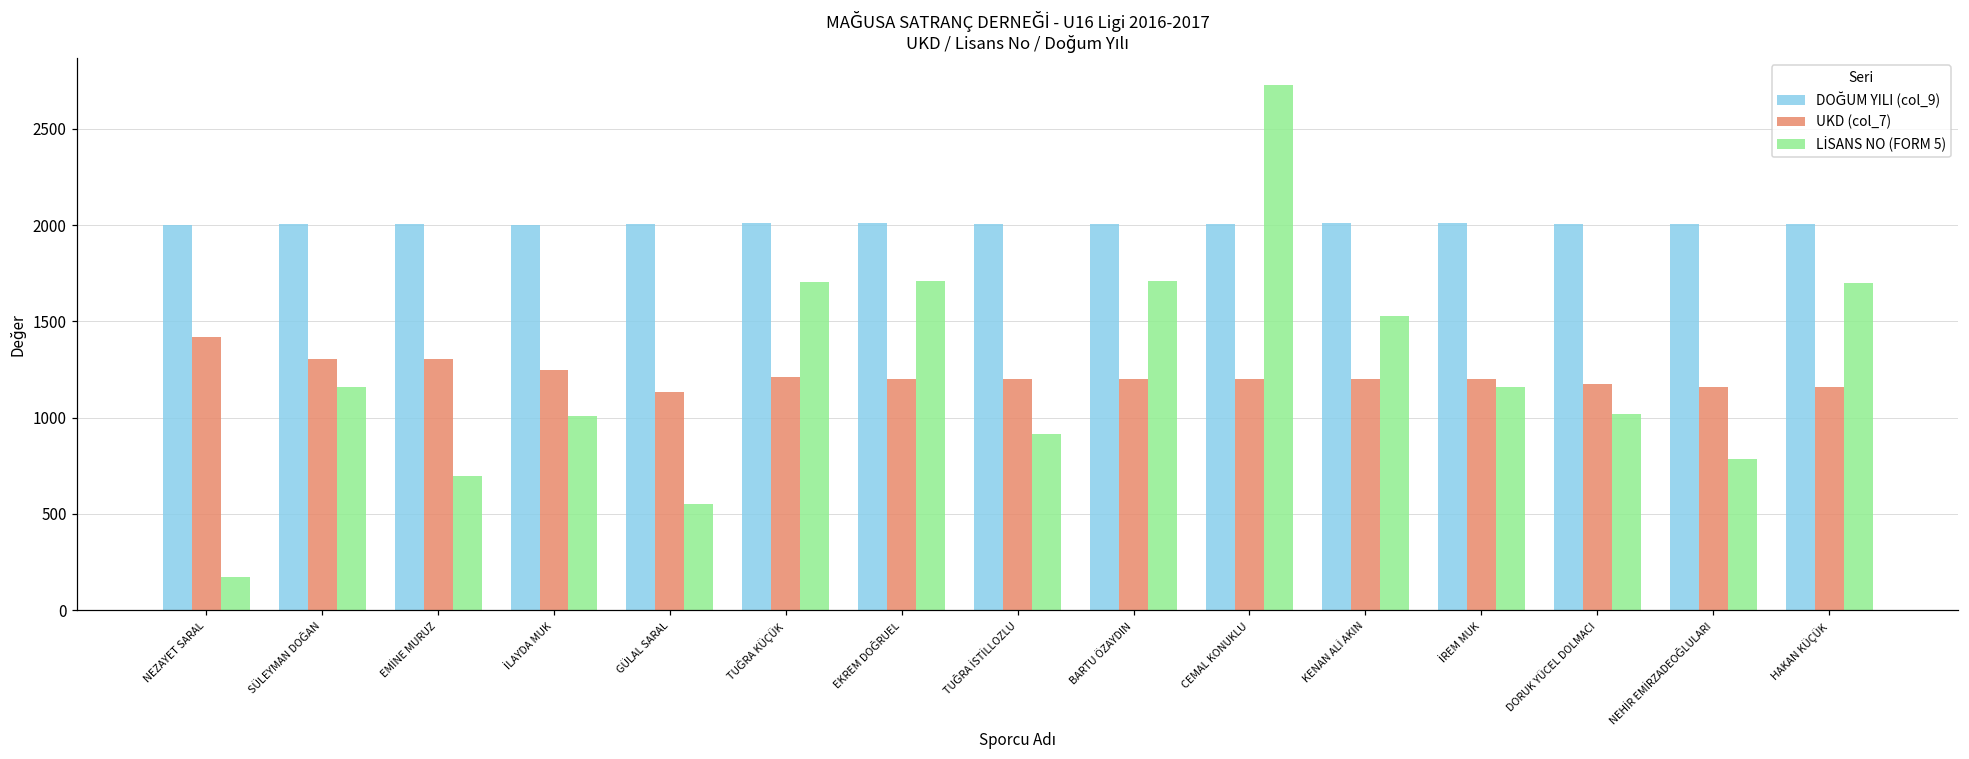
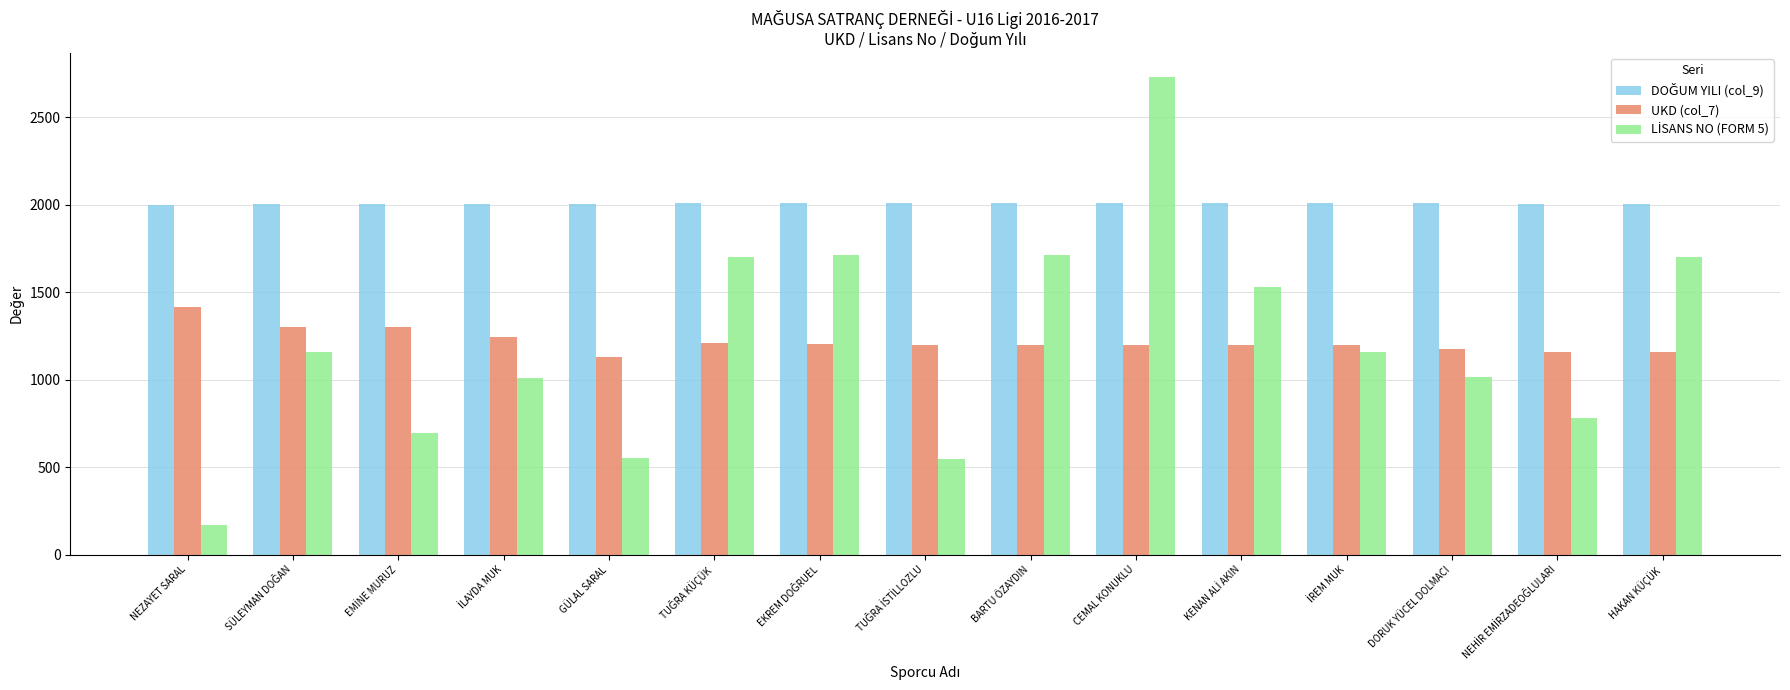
LİSANS NO (FORM 5), TUĞRA İSTİLLOZLU: 920 -> 550
